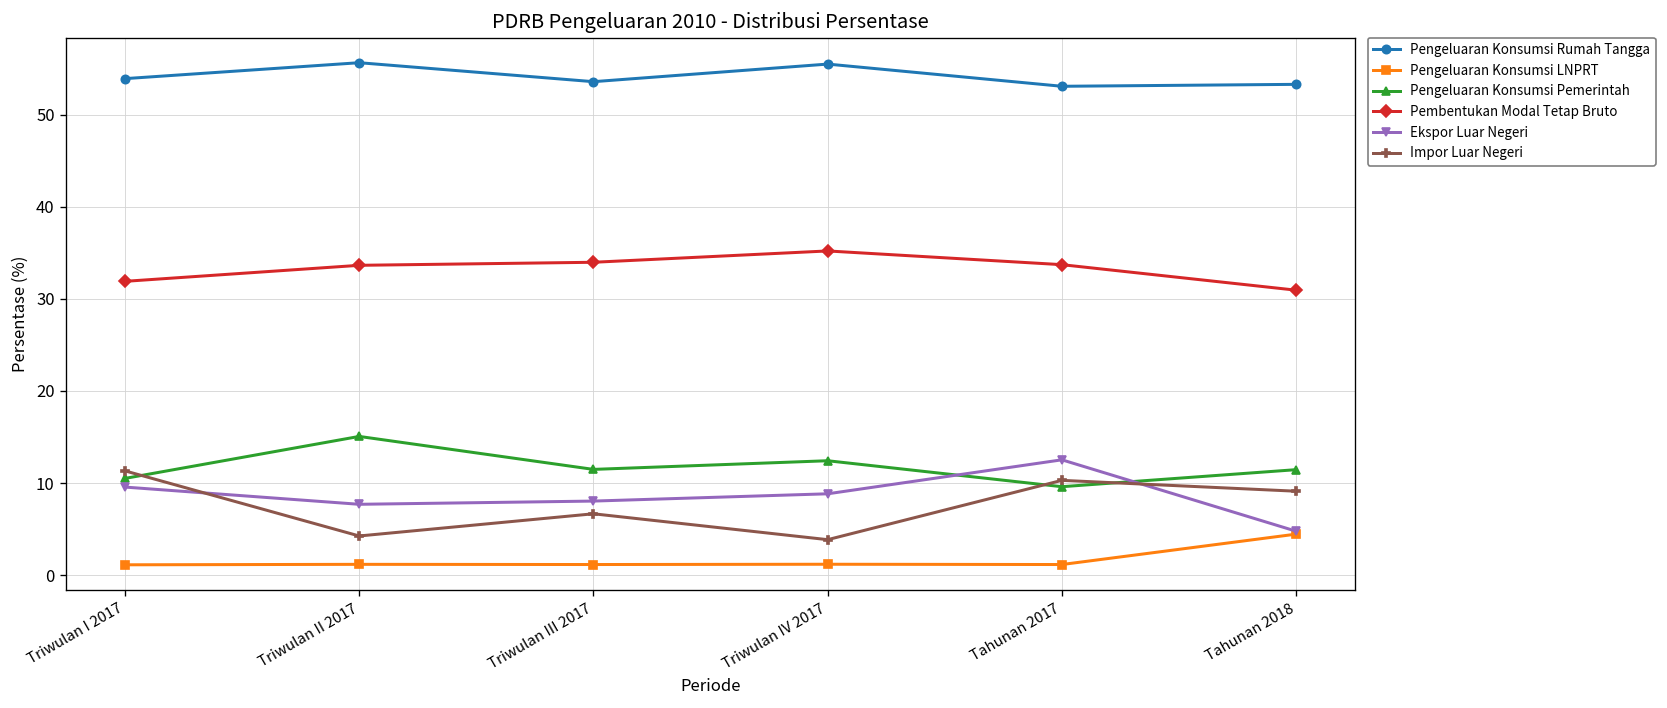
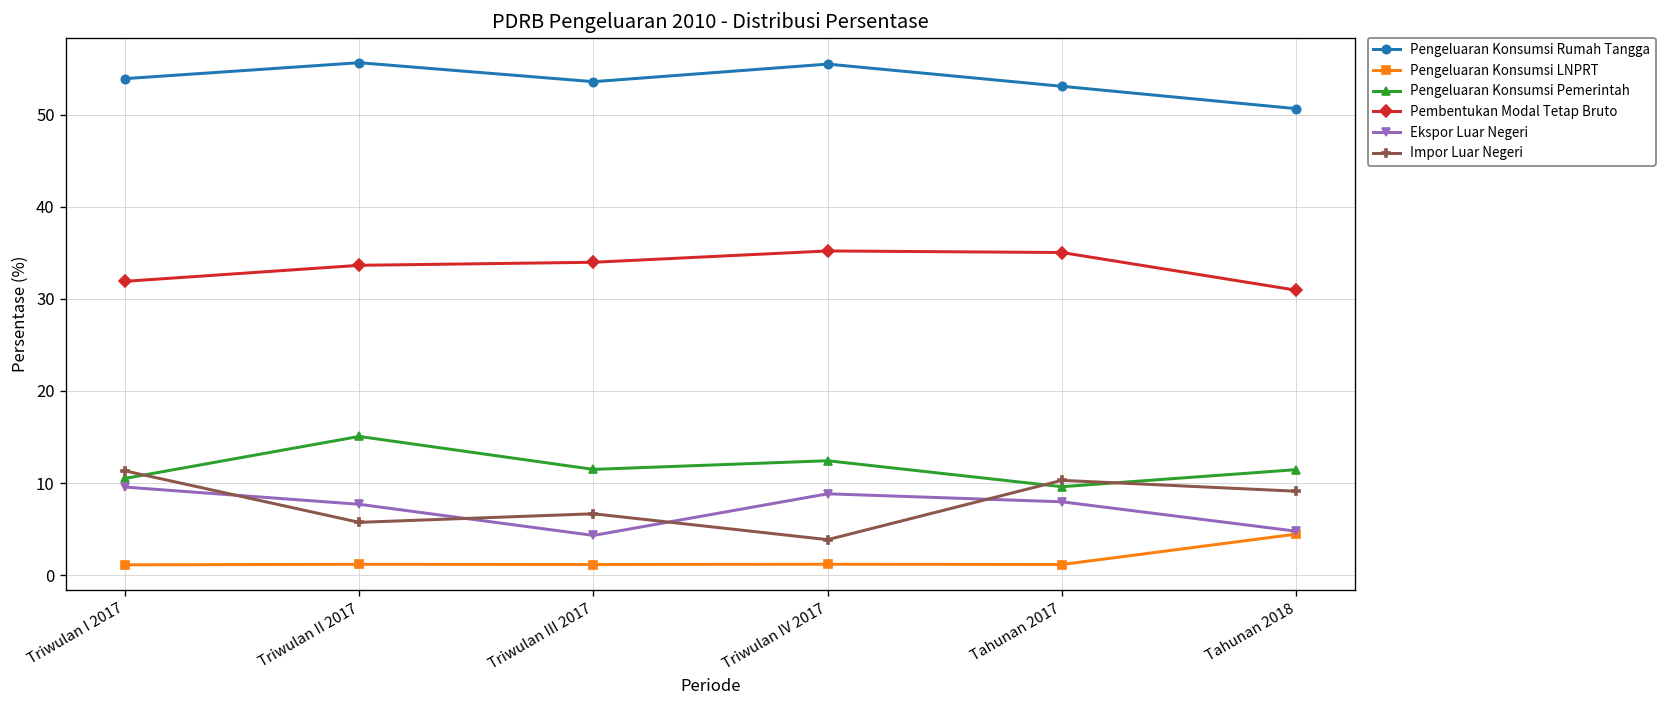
Impor Luar Negeri, Triwulan II 2017: 4 -> 6
Ekspor Luar Negeri, Triwulan III 2017: 8 -> 4
Pembentukan Modal Tetap Bruto, Tahunan 2017: 34 -> 35
Ekspor Luar Negeri, Tahunan 2017: 13 -> 8
Pengeluaran Konsumsi Rumah Tangga, Tahunan 2018: 53 -> 51
